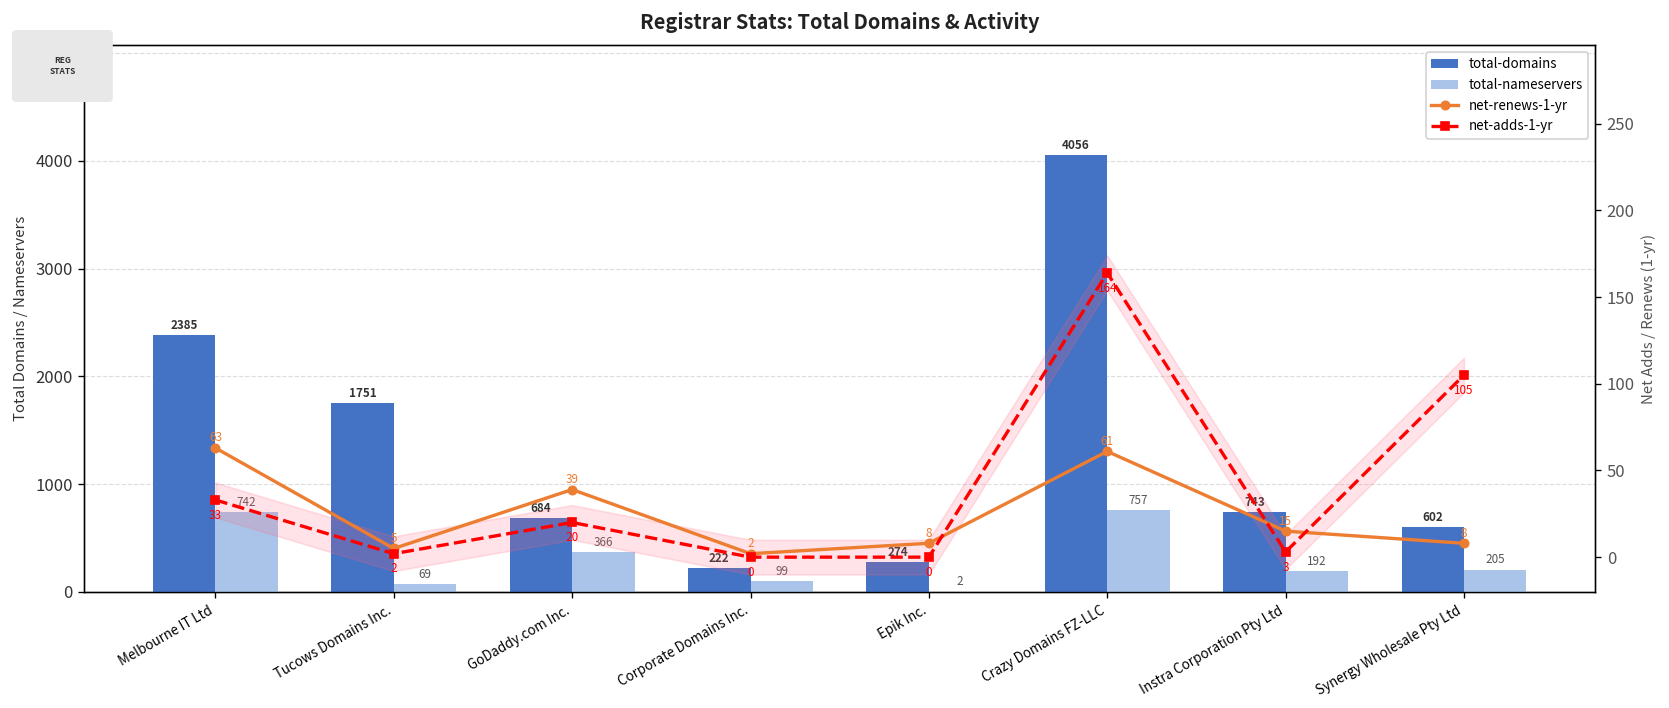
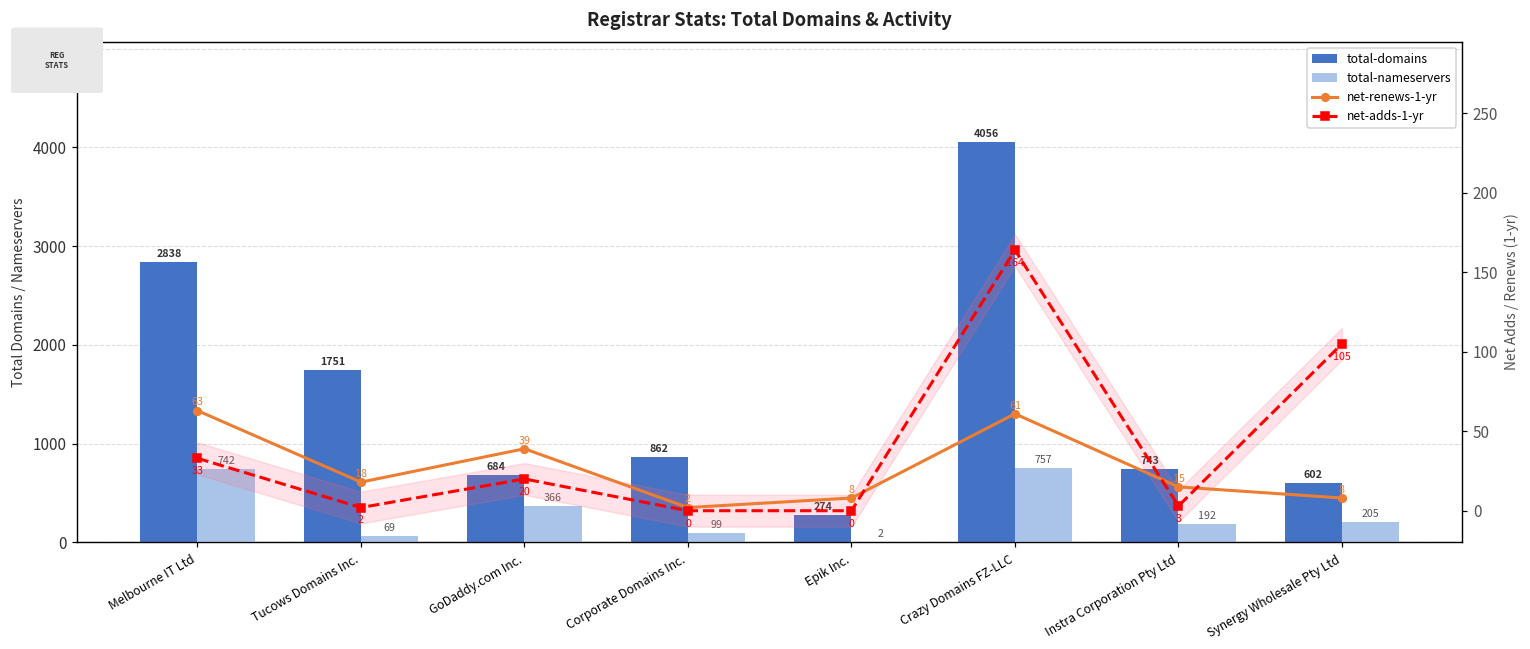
total-domains, Melbourne IT Ltd: 2385 -> 2838
total-domains, Corporate Domains Inc.: 222 -> 862
net-renews-1-yr, Tucows Domains Inc.: 5 -> 18
